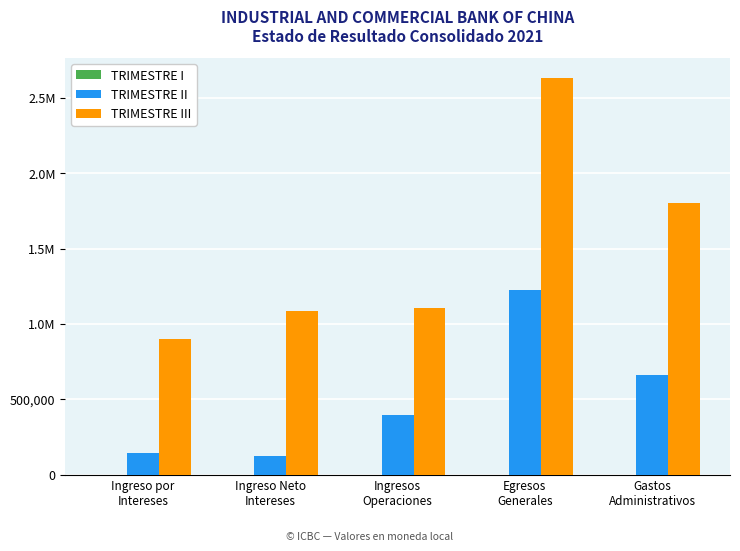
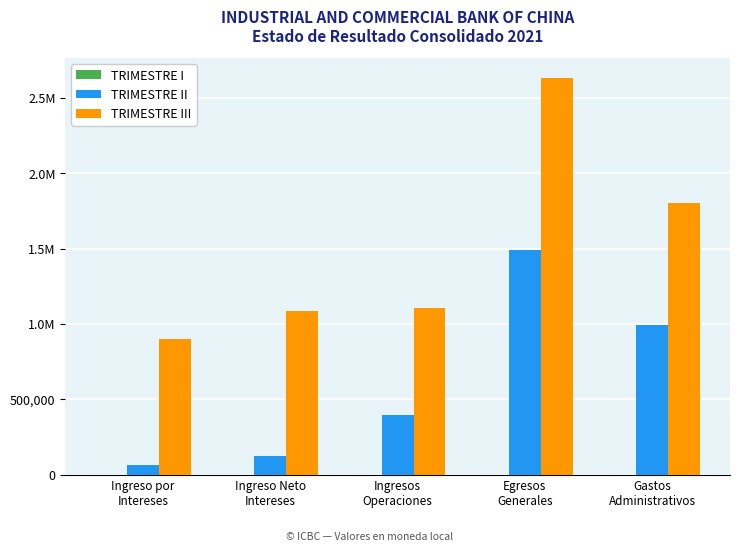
TRIMESTRE II, Ingreso por Intereses: 150,000 -> 60,000
TRIMESTRE II, Egresos Generales: 1,230,000 -> 1,490,000
TRIMESTRE II, Gastos Administrativos: 660,000 -> 990,000
